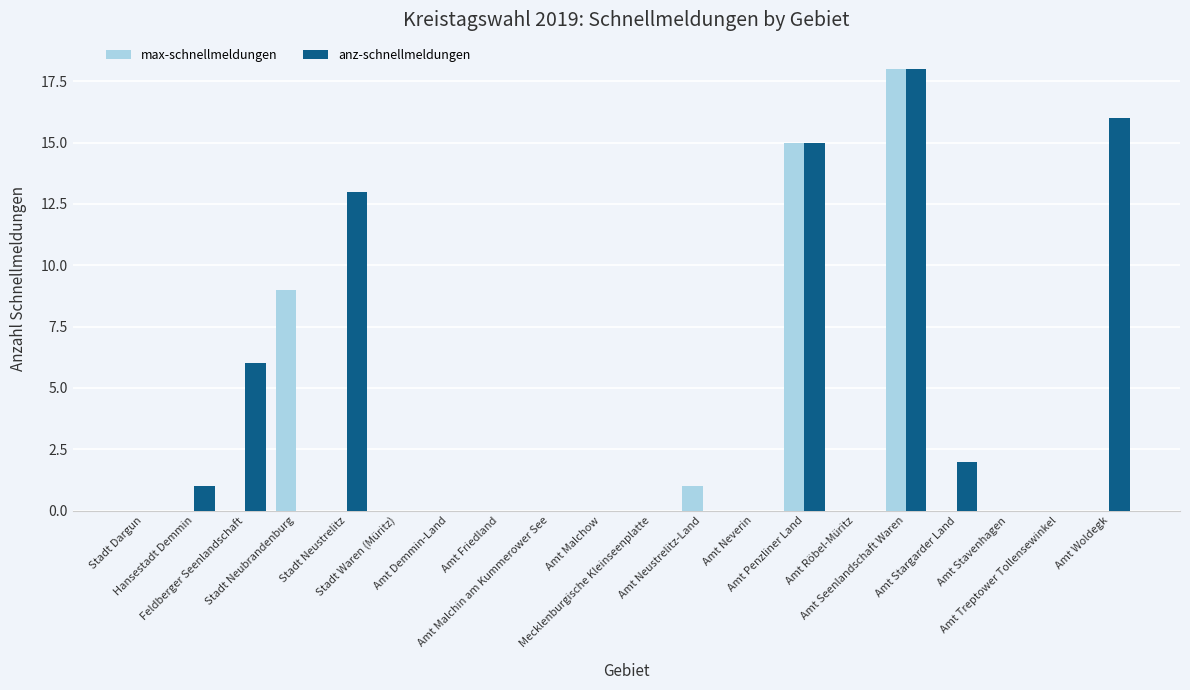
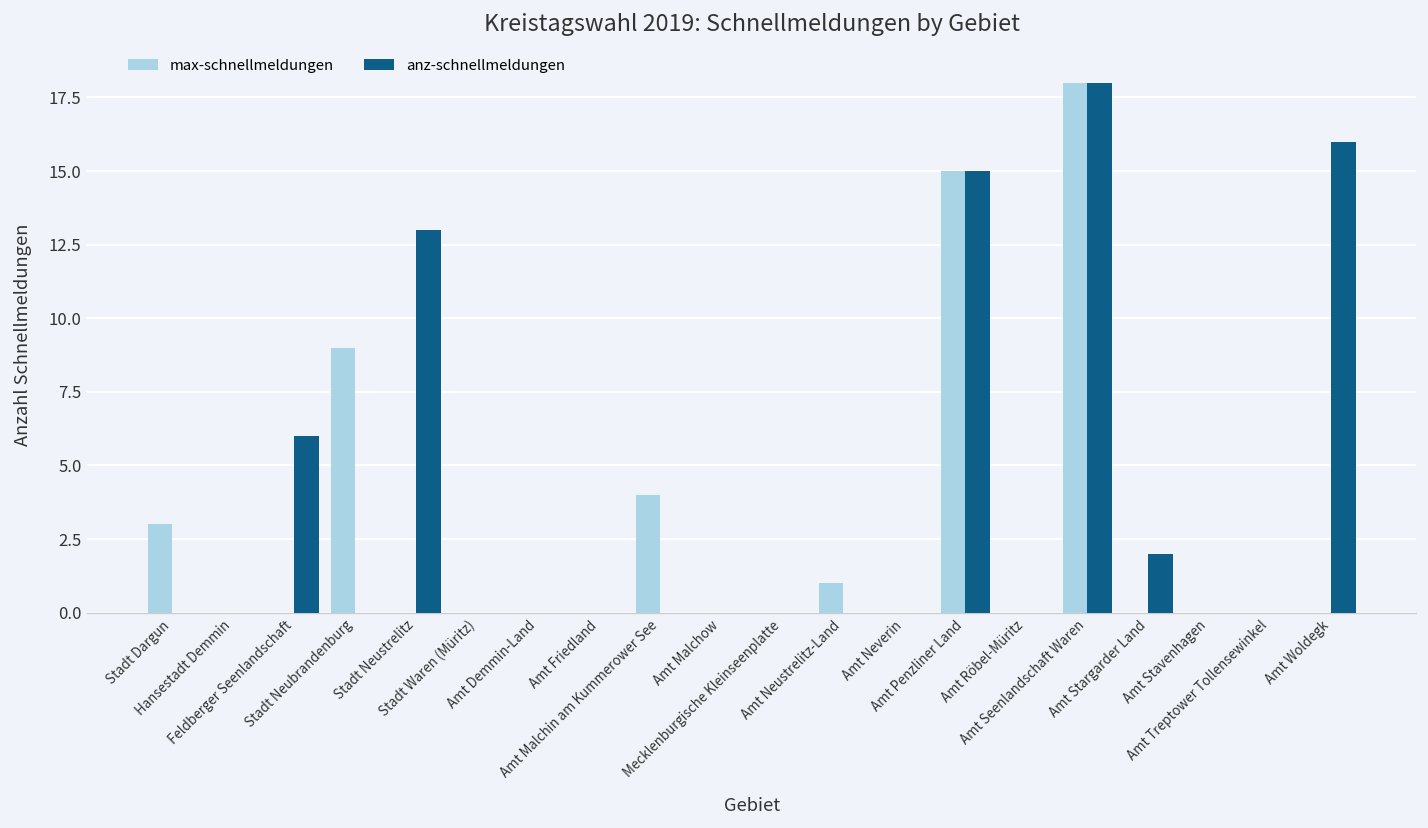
max-schnellmeldungen, Stadt Dargun: 0 -> 3
anz-schnellmeldungen, Hansestadt Demmin: 1 -> 0
max-schnellmeldungen, Amt Malchin am Kummerower See: 0 -> 4
